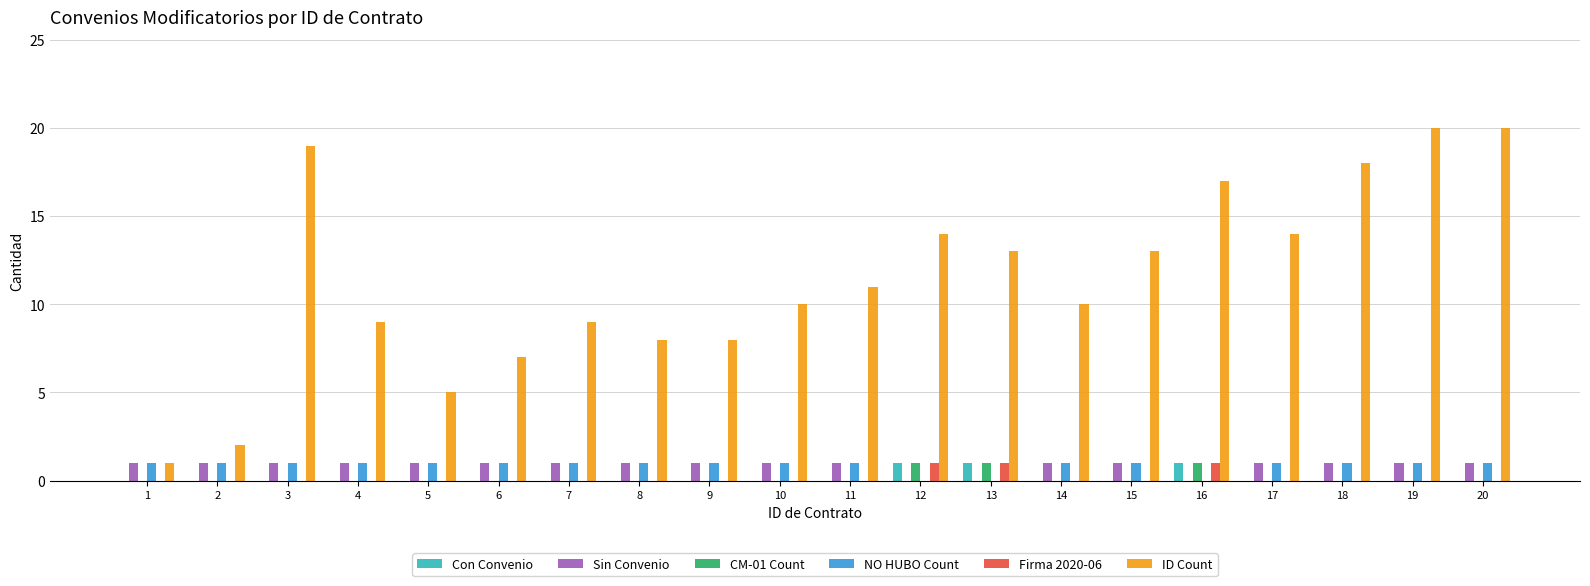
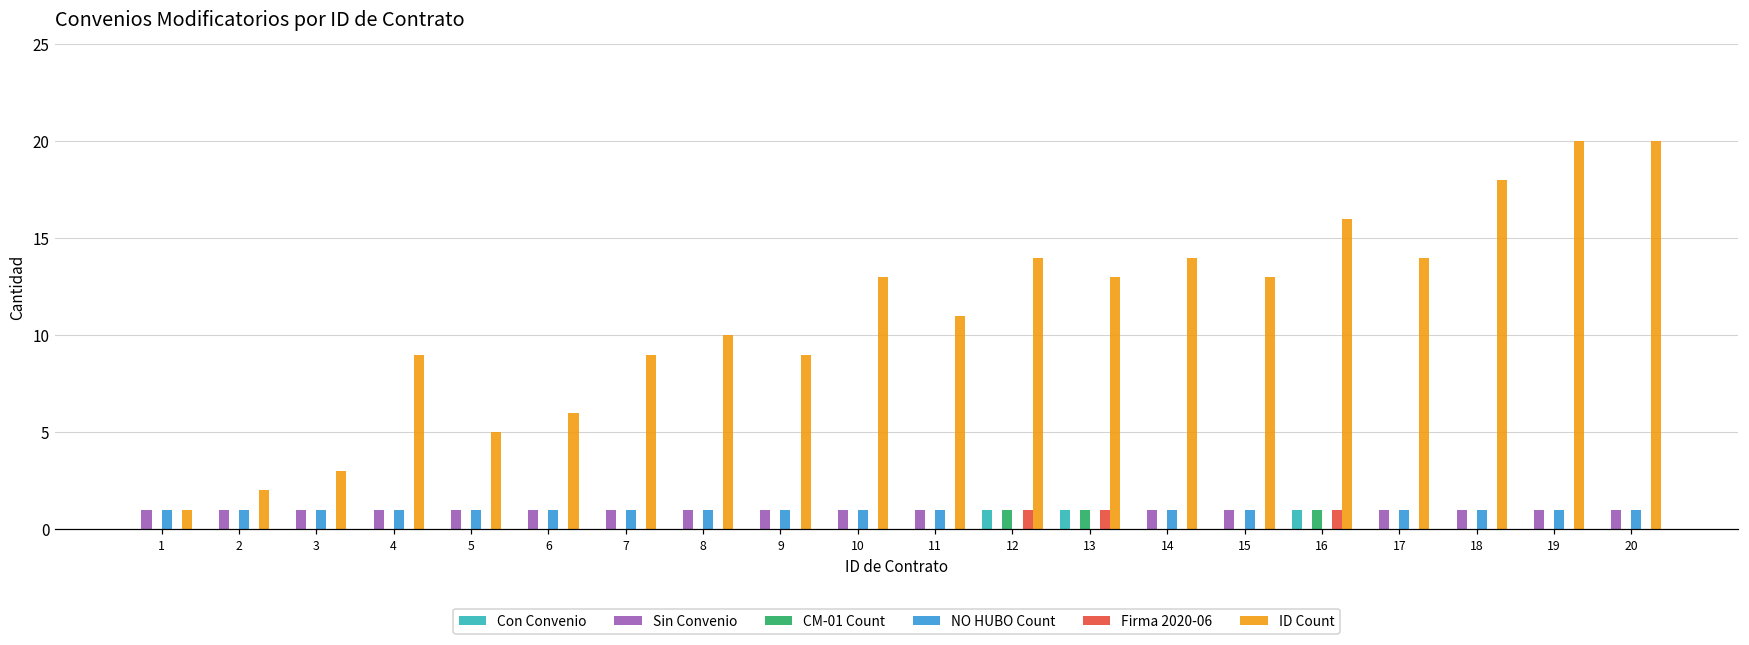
ID Count, 3: 19 -> 3
ID Count, 6: 7 -> 6
ID Count, 8: 8 -> 10
ID Count, 9: 8 -> 9
ID Count, 10: 10 -> 13
ID Count, 14: 10 -> 14
ID Count, 16: 17 -> 16
